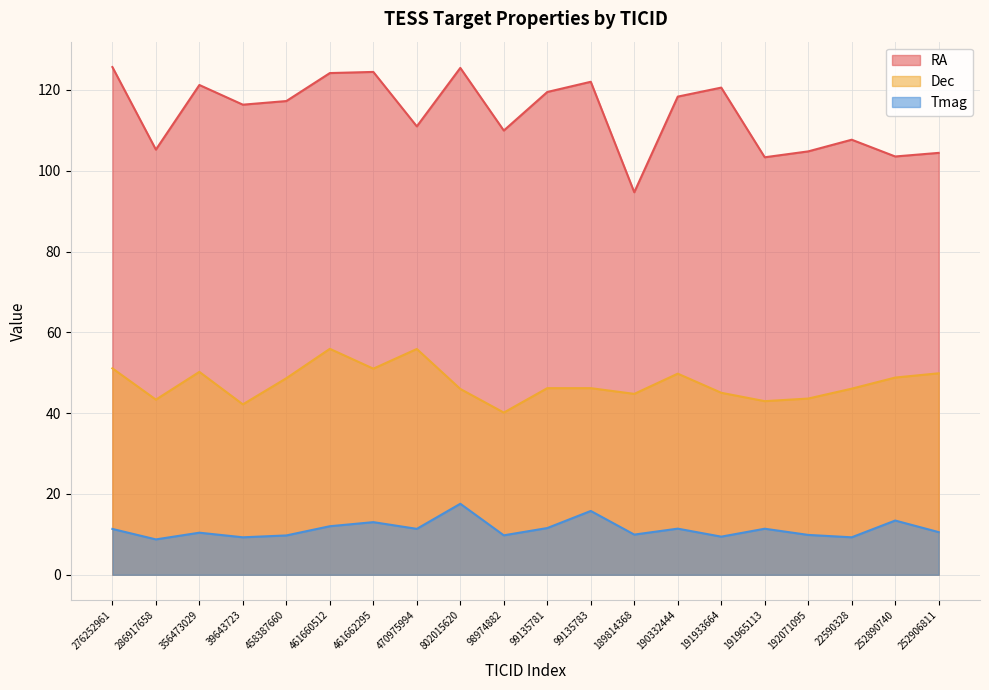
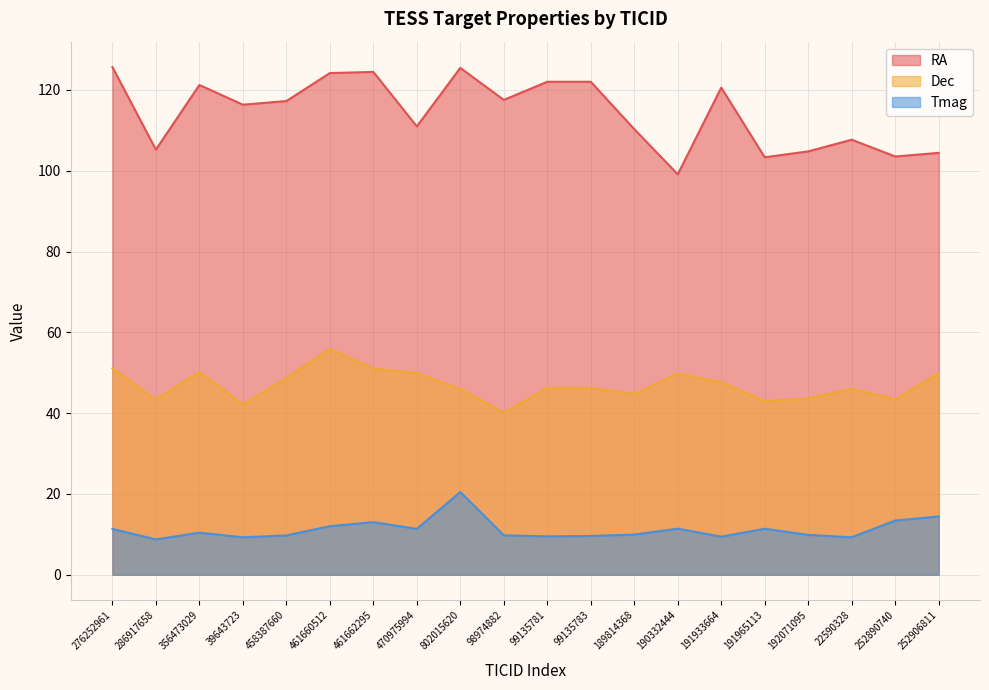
Dec, 470975994: 56 -> 50
Tmag, 802015620: 18 -> 20
RA, 98974882: 110 -> 118
RA, 99135781: 119 -> 122
Tmag, 99135781: 12 -> 10
Tmag, 99135783: 16 -> 10
RA, 189814368: 95 -> 110
RA, 190332444: 118 -> 99
Dec, 191933664: 45 -> 48
Dec, 252890740: 49 -> 43
Tmag, 252906811: 11 -> 14
